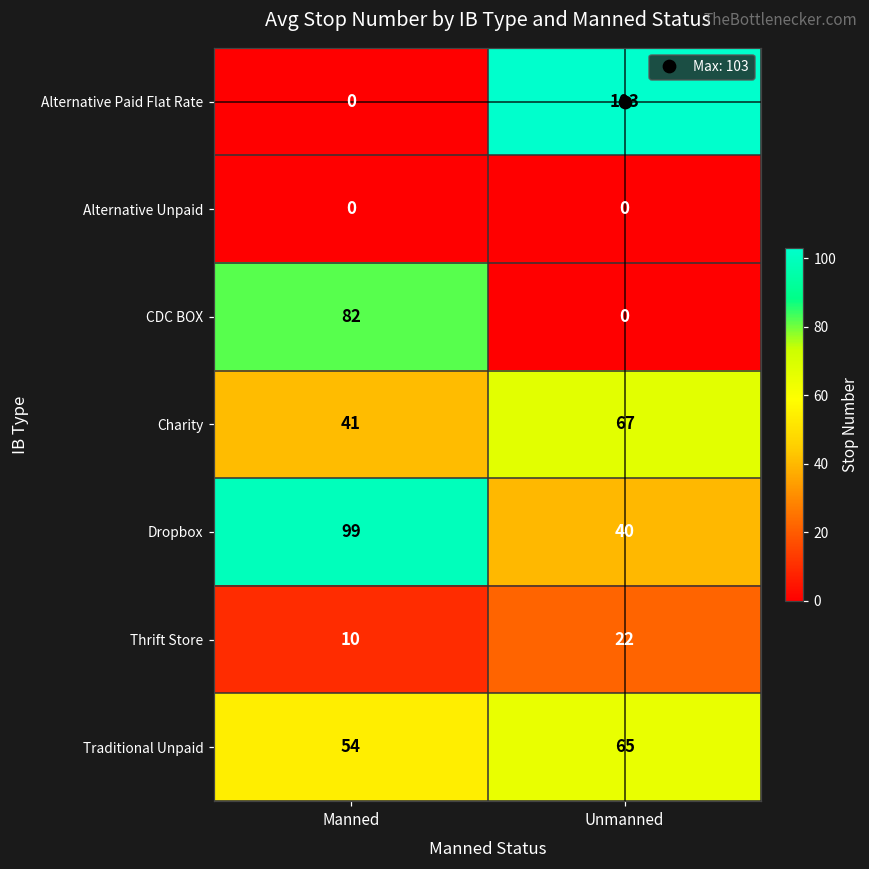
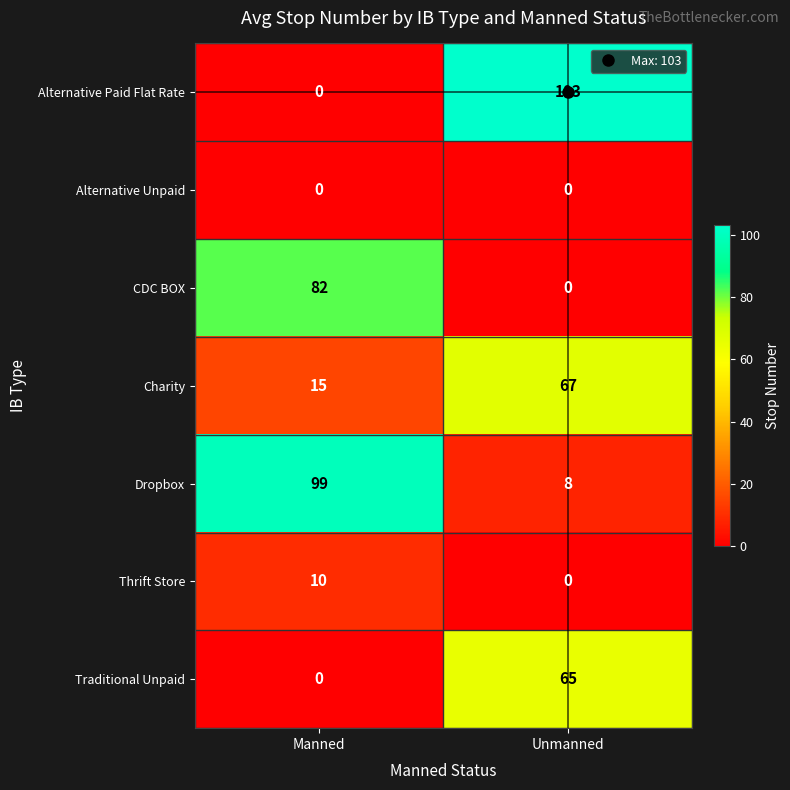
Charity, Manned: 41 -> 15
Dropbox, Unmanned: 40 -> 8
Thrift Store, Unmanned: 22 -> 0
Traditional Unpaid, Manned: 54 -> 0
